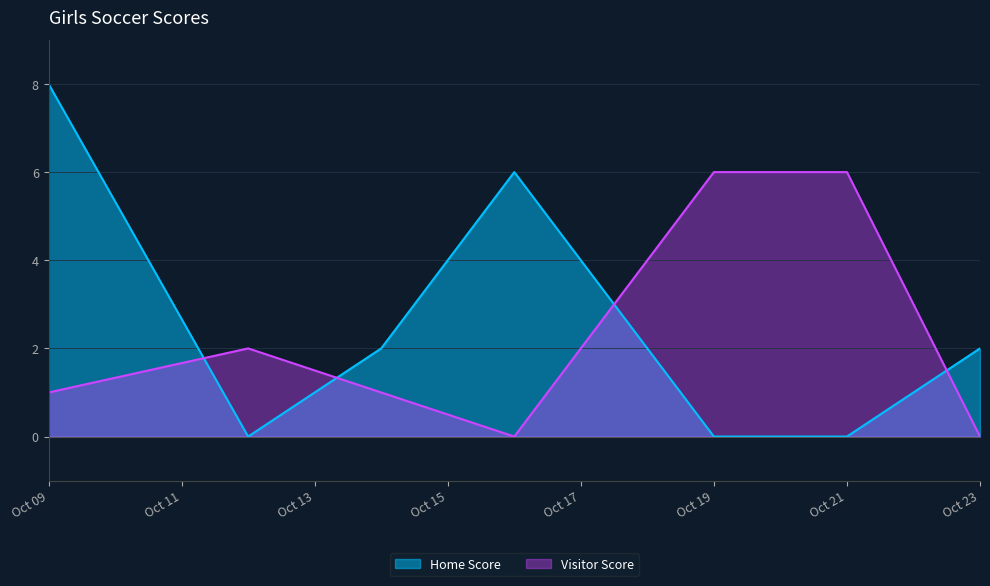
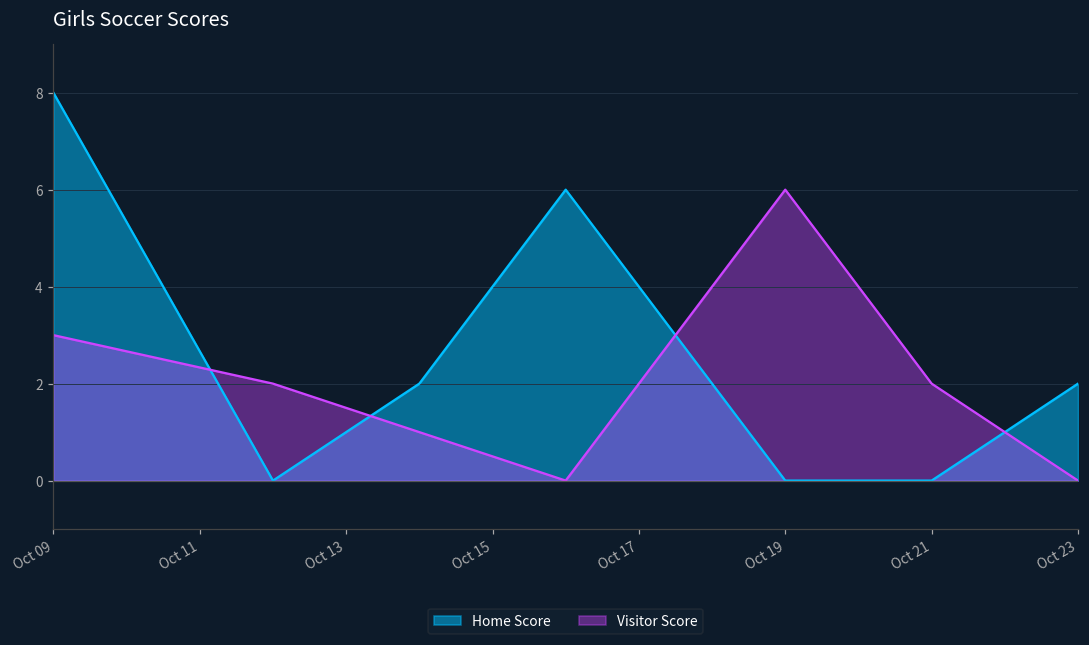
Visitor Score, Oct 09: 1 -> 3
Visitor Score, Oct 21: 6 -> 2
